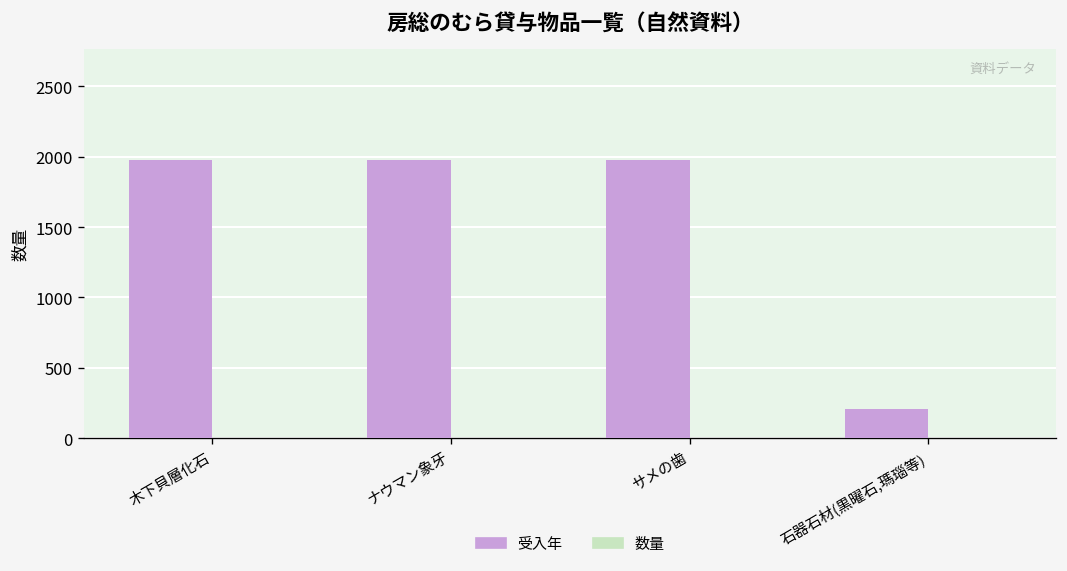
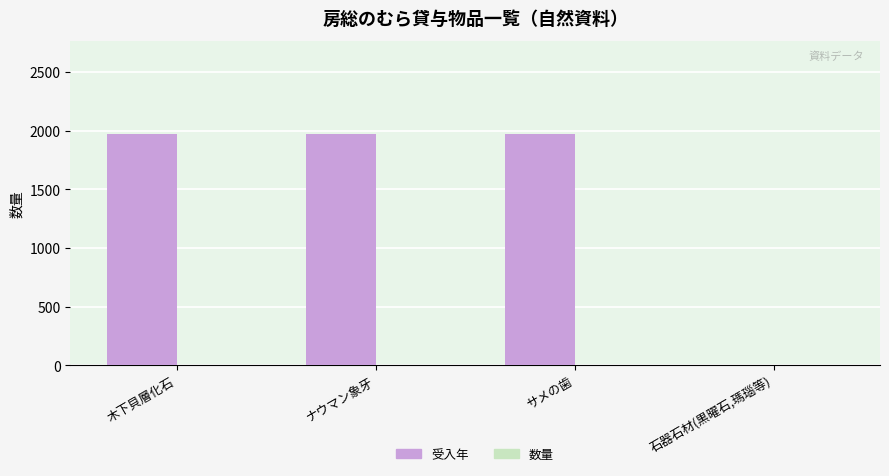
受入年, 石器石材(黒曜石,瑪瑙等): 210 -> 0
